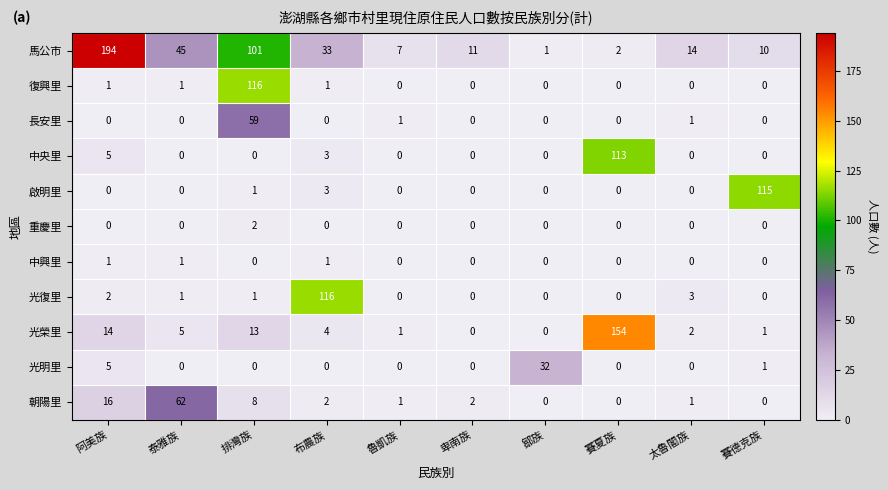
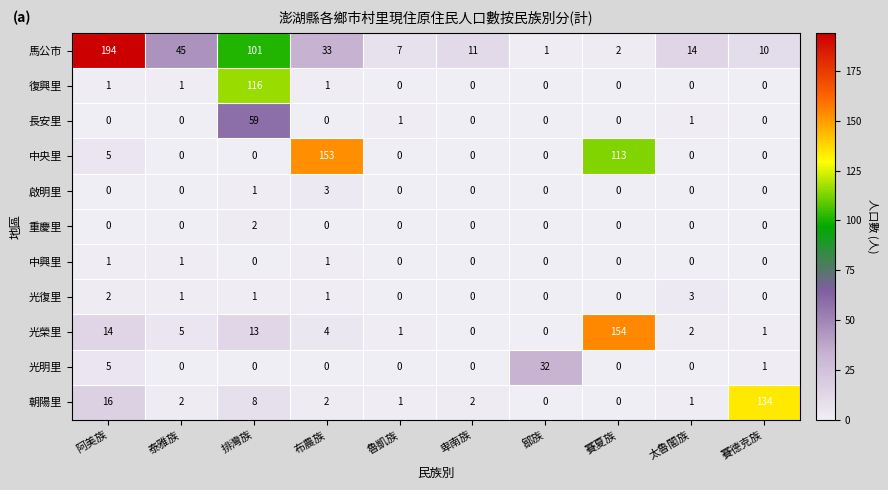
中央里, 布農族: 3 -> 153
啟明里, 賽德克族: 115 -> 0
光復里, 布農族: 116 -> 1
朝陽里, 泰雅族: 62 -> 2
朝陽里, 賽德克族: 0 -> 134
